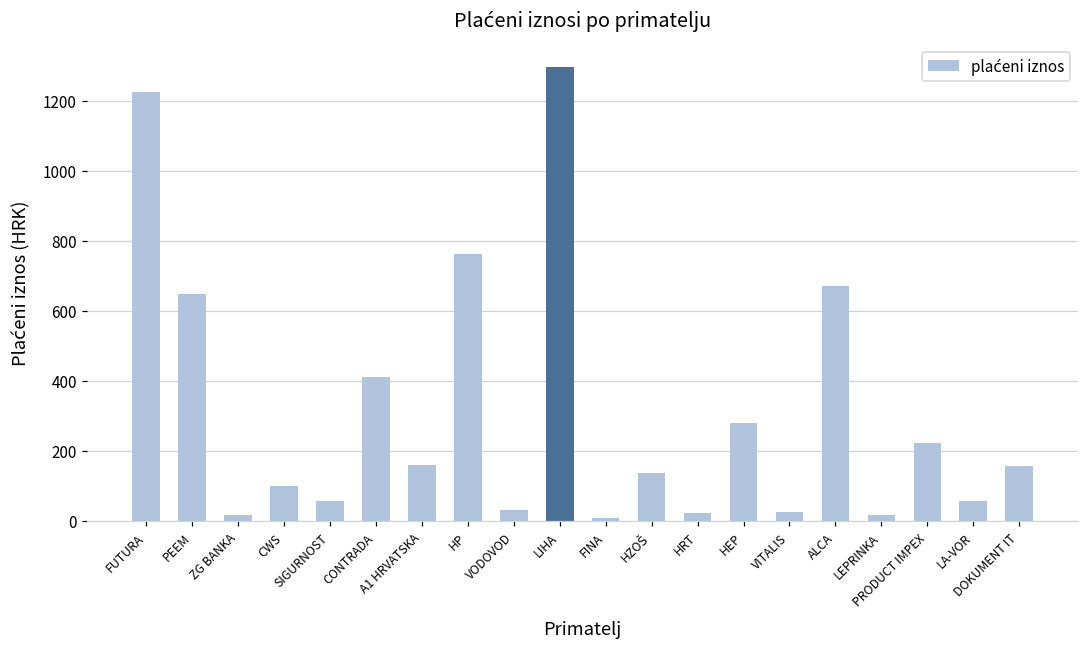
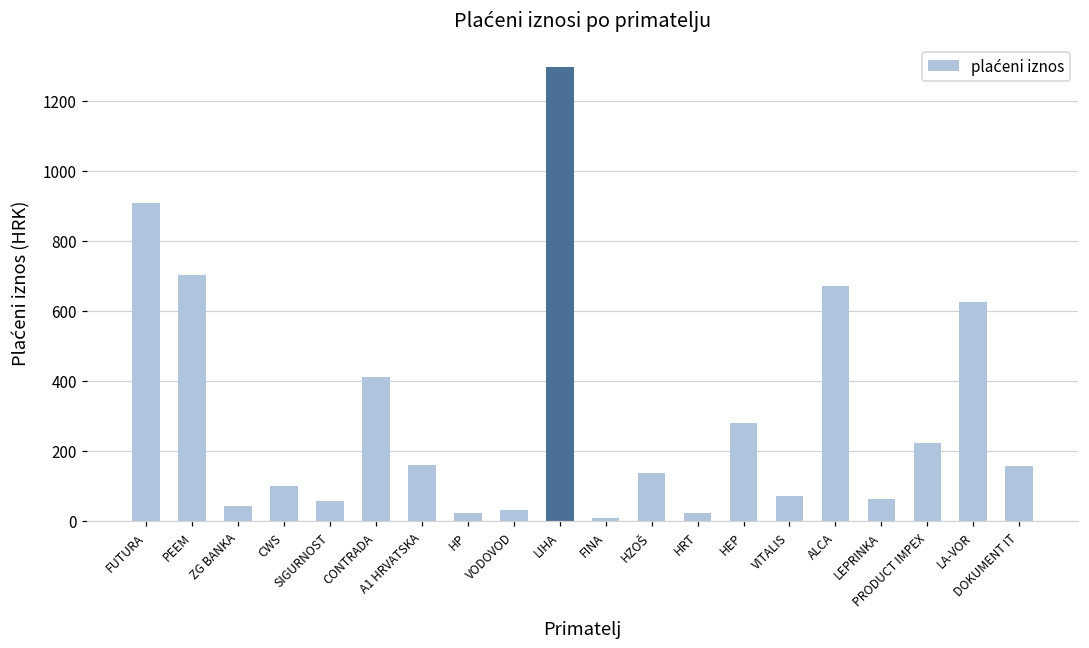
FUTURA: 1230 -> 910
PEEM: 650 -> 700
ZG BANKA: 20 -> 40
HP: 760 -> 20
VITALIS: 20 -> 70
LEPRINKA: 20 -> 60
LA-VOR: 60 -> 620
